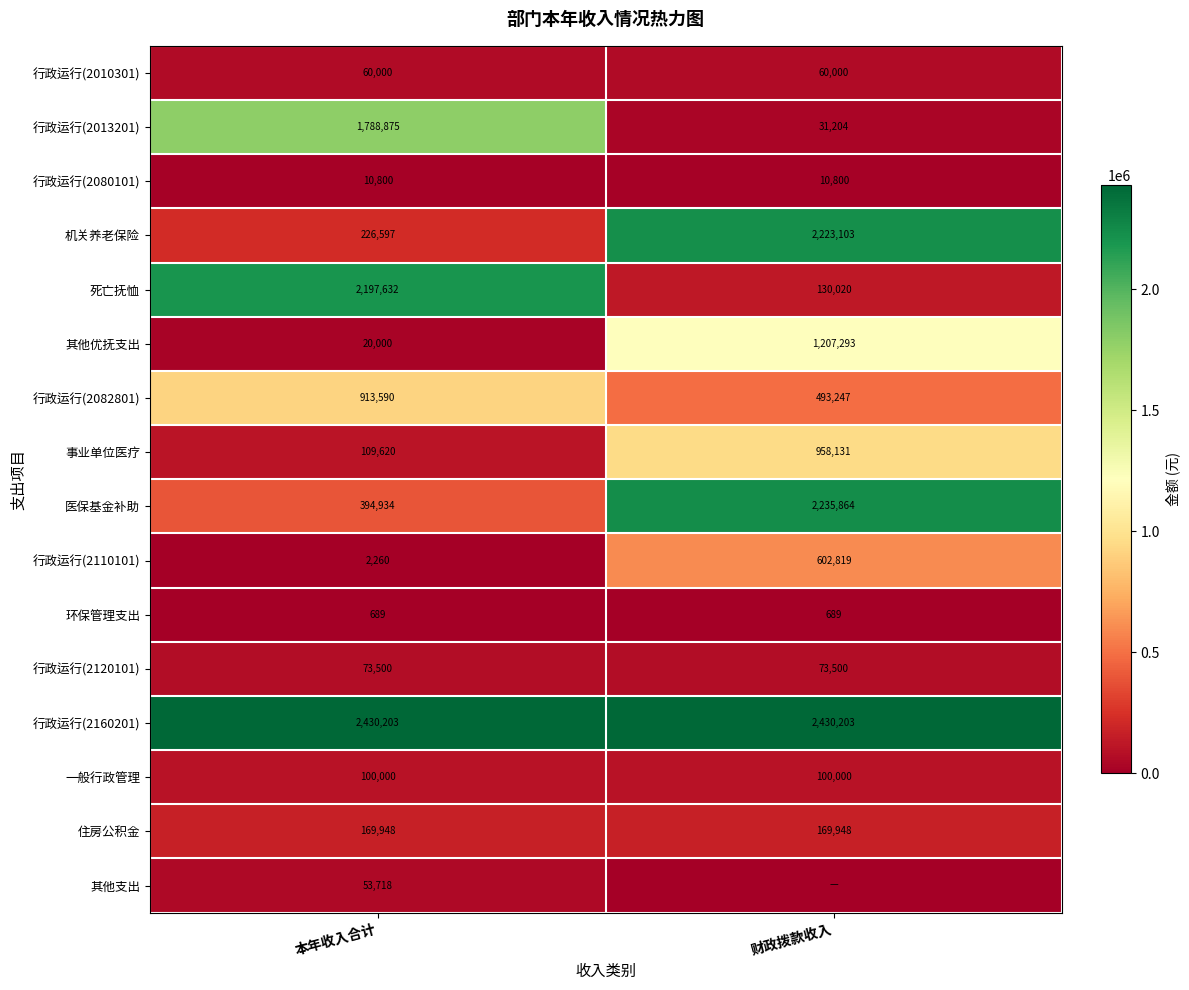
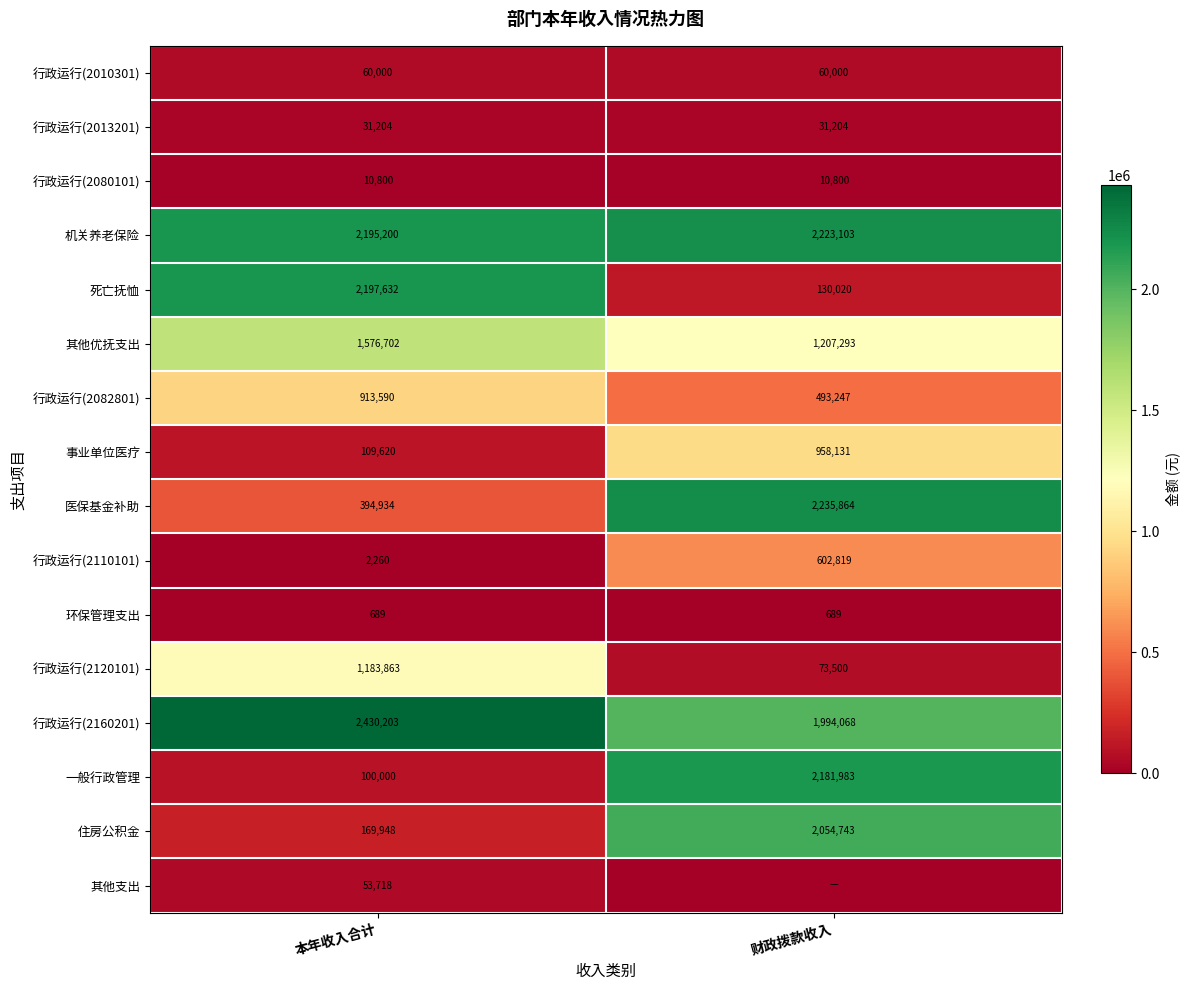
行政运行(2013201), 本年收入合计: 1,788,875 -> 31,204
机关养老保险, 本年收入合计: 226,597 -> 2,195,200
其他优抚支出, 本年收入合计: 20,000 -> 1,576,702
行政运行(2120101), 本年收入合计: 73,500 -> 1,183,863
行政运行(2160201), 财政拨款收入: 2,430,203 -> 1,994,068
一般行政管理, 财政拨款收入: 100,000 -> 2,181,983
住房公积金, 财政拨款收入: 169,948 -> 2,054,743
